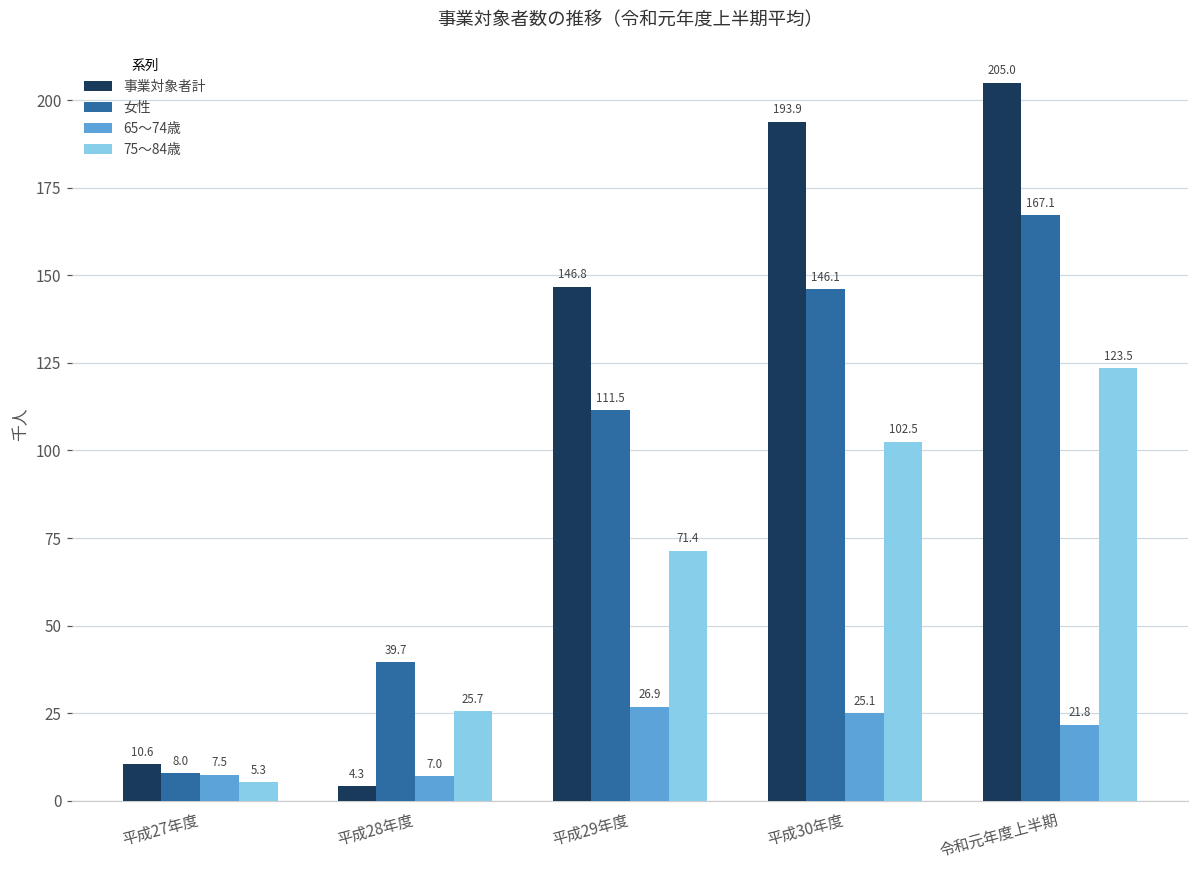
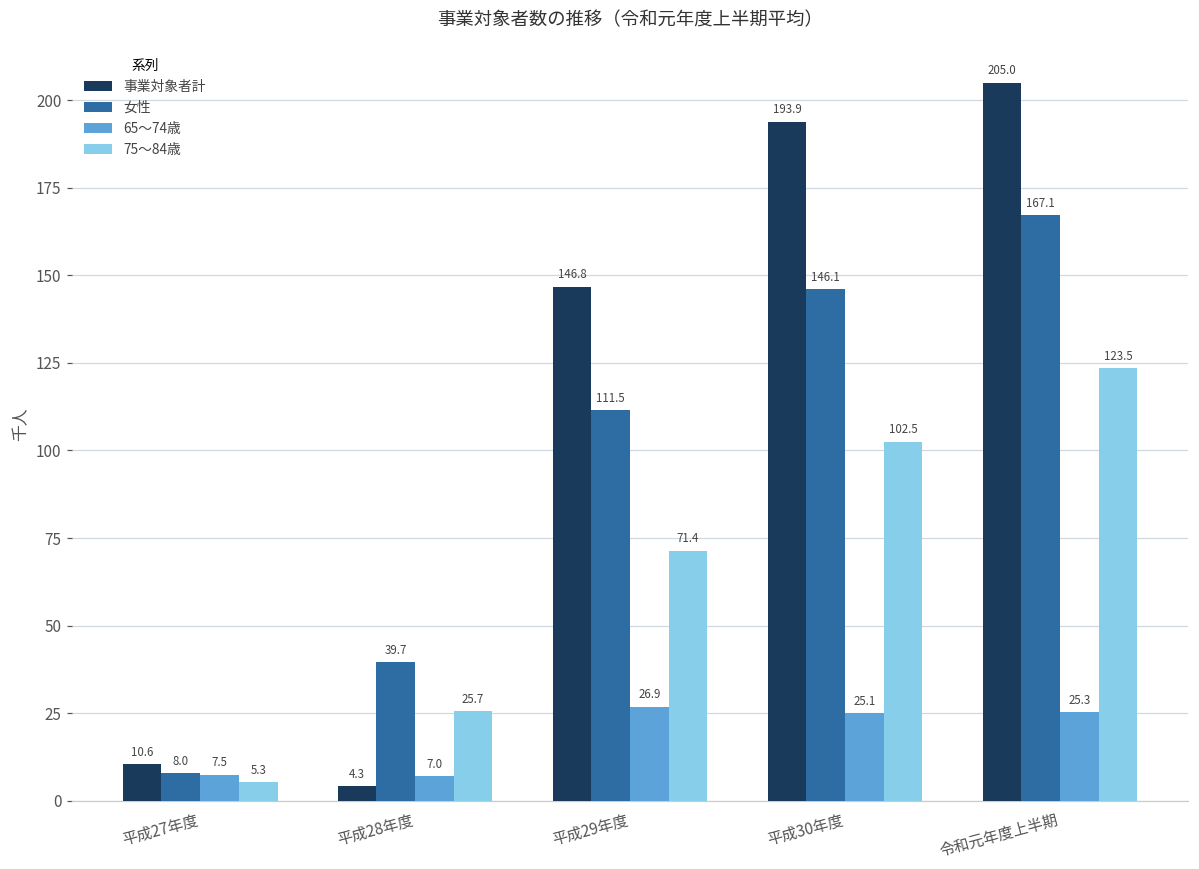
65～74歳, 令和元年度上半期: 21.8 -> 25.3
